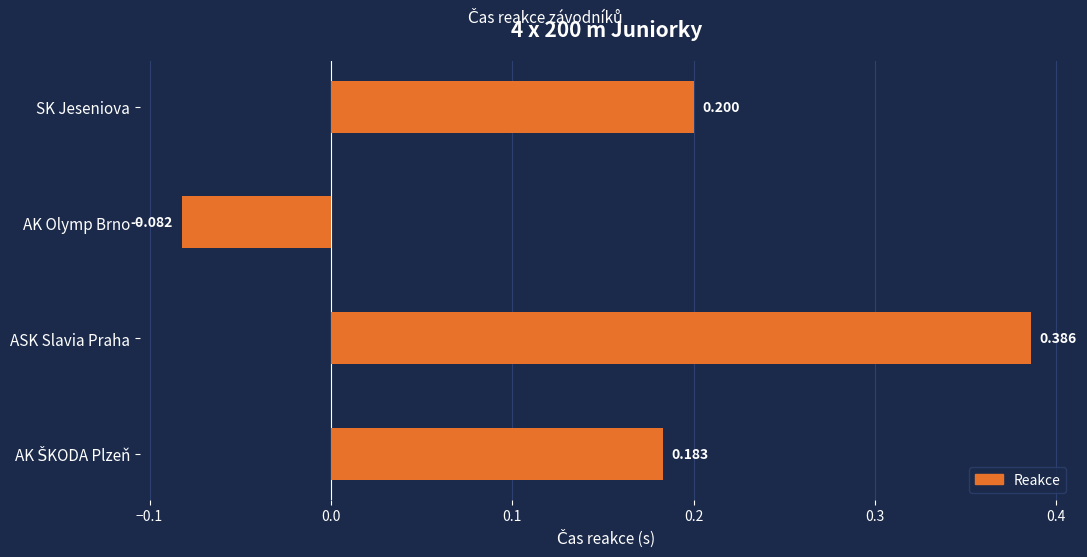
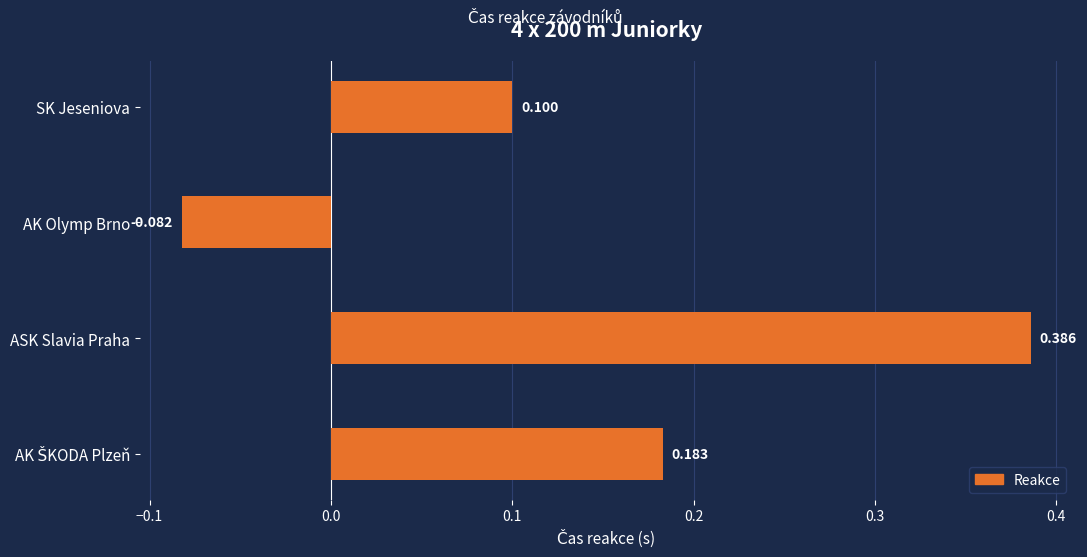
SK Jeseniova: 0.200 -> 0.100
